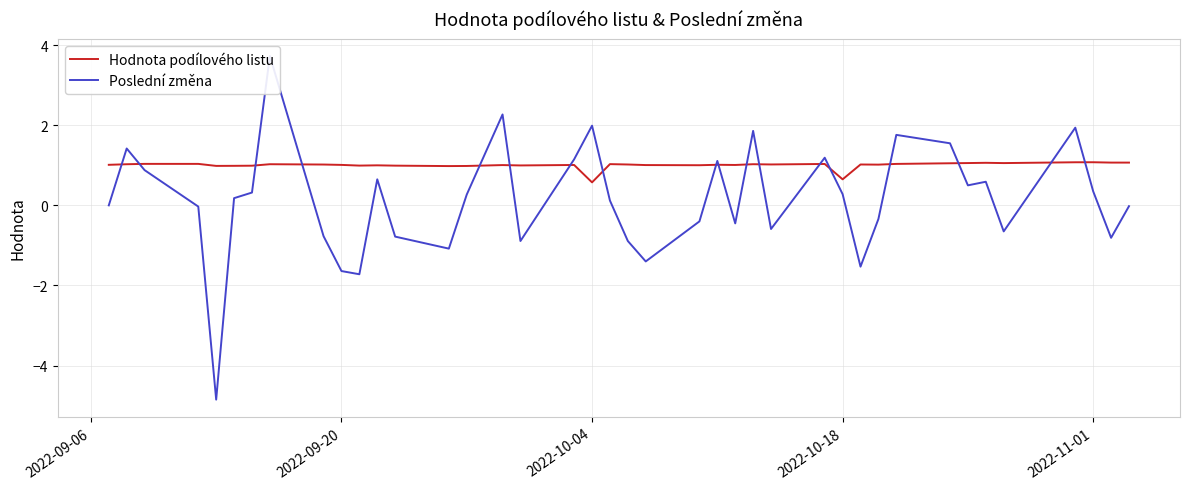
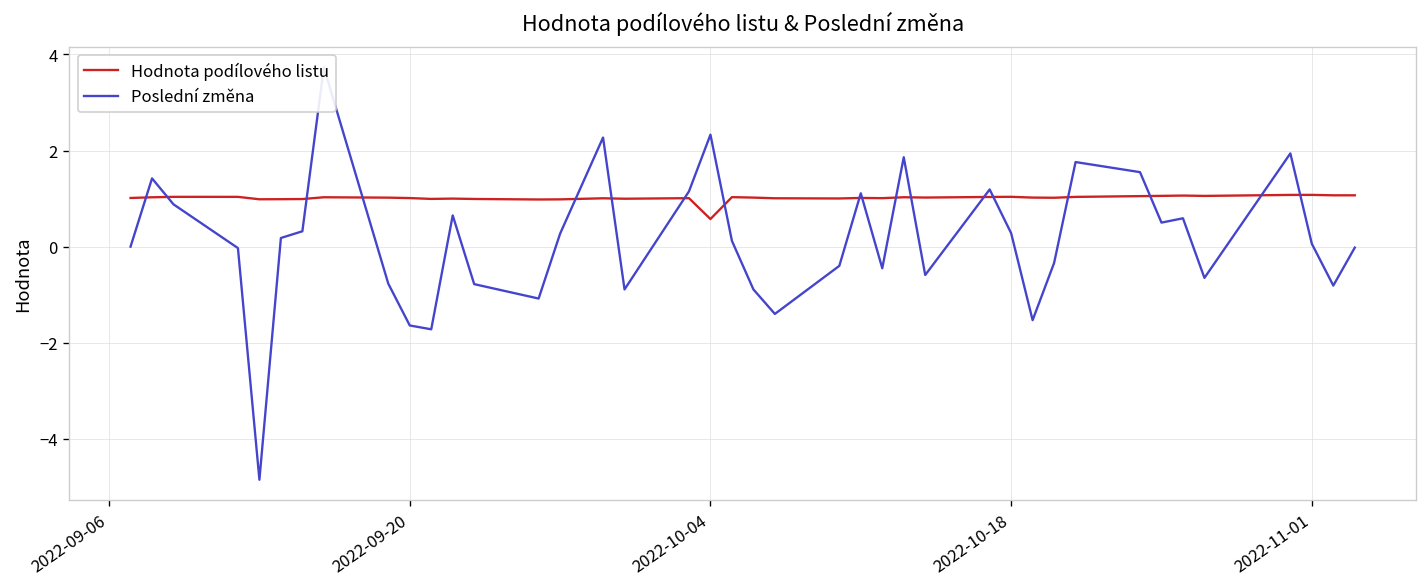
Poslední změna, 2022-10-04: 2.0 -> 2.3
Hodnota podílového listu, 2022-10-18: 0.7 -> 1.0
Poslední změna, 2022-11-01: 0.4 -> 0.1
